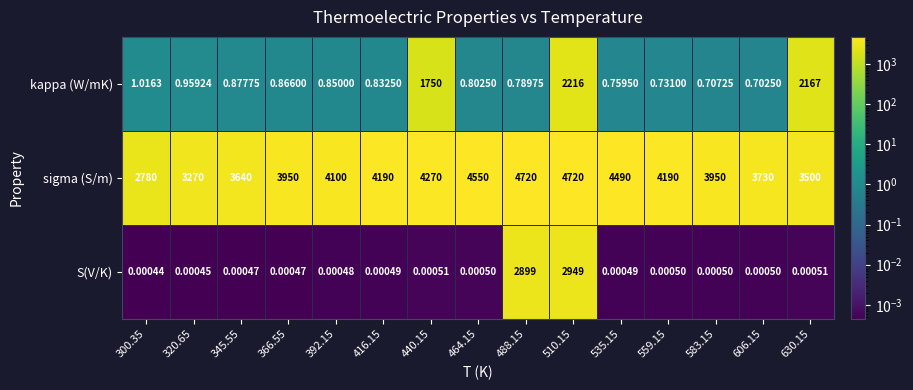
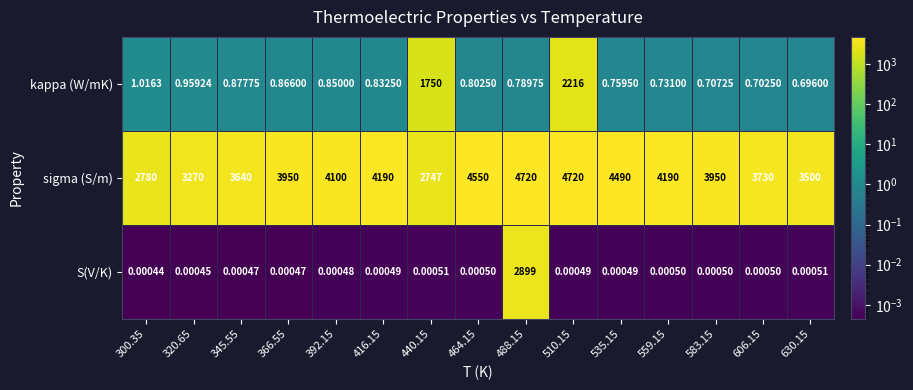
kappa (W/mK), 630.15: 2167 -> 0.69600
sigma (S/m), 440.15: 4270 -> 2747
S(V/K), 510.15: 2949 -> 0.00049
